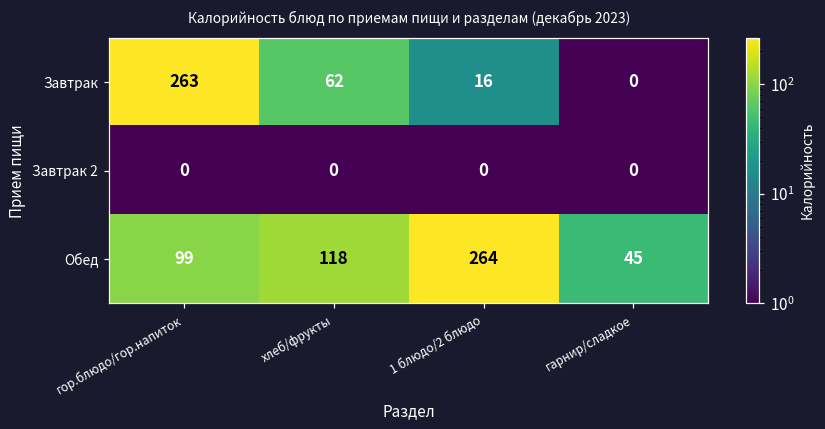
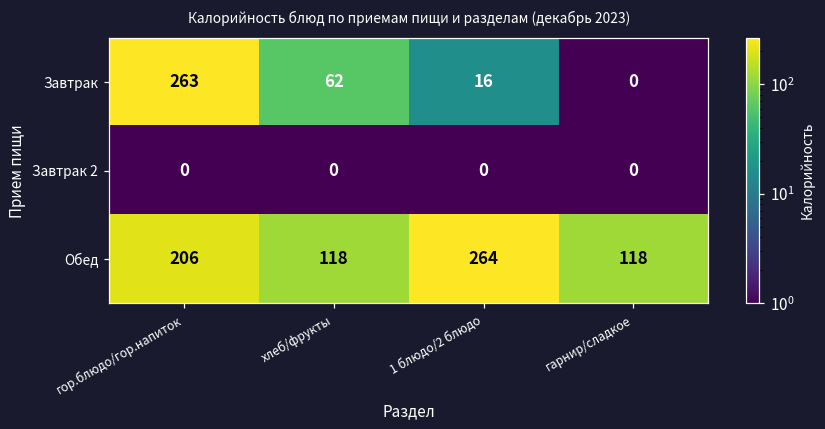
Обед, гор.блюдо/гор.напиток: 99 -> 206
Обед, гарнир/сладкое: 45 -> 118
